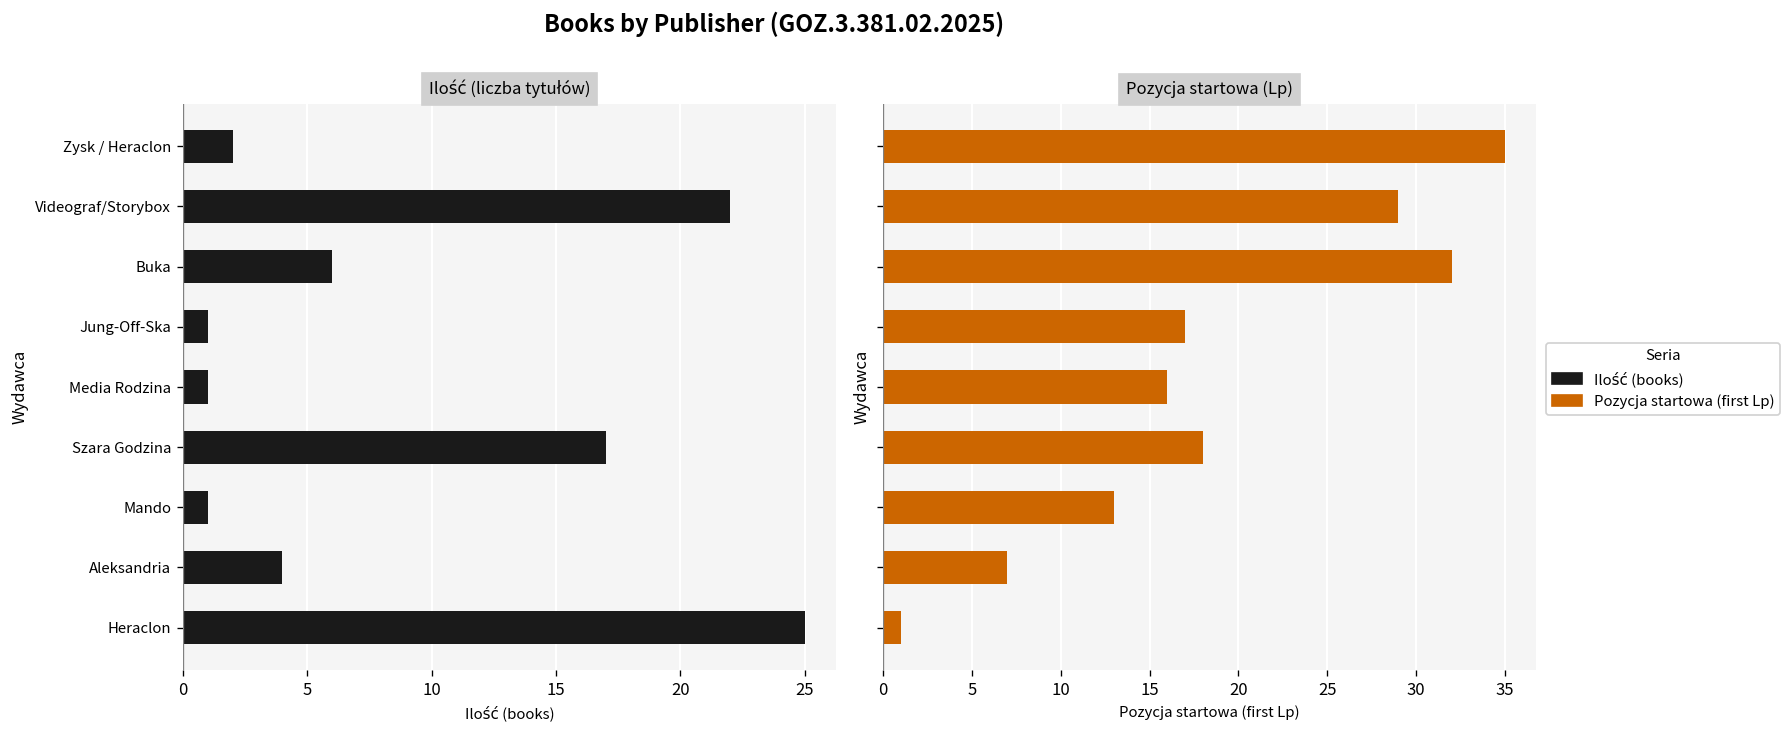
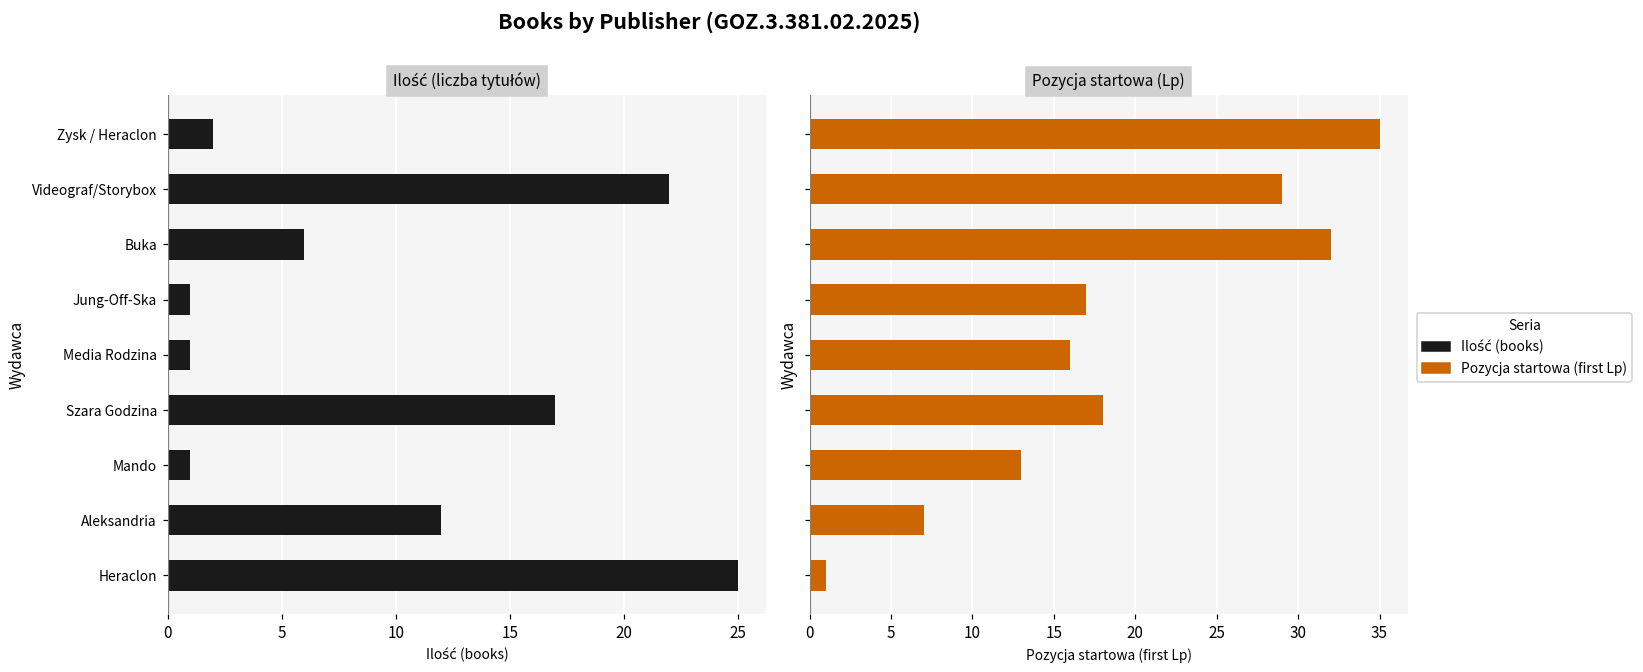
Ilość (liczba tytułów), Aleksandria: 4 -> 12
